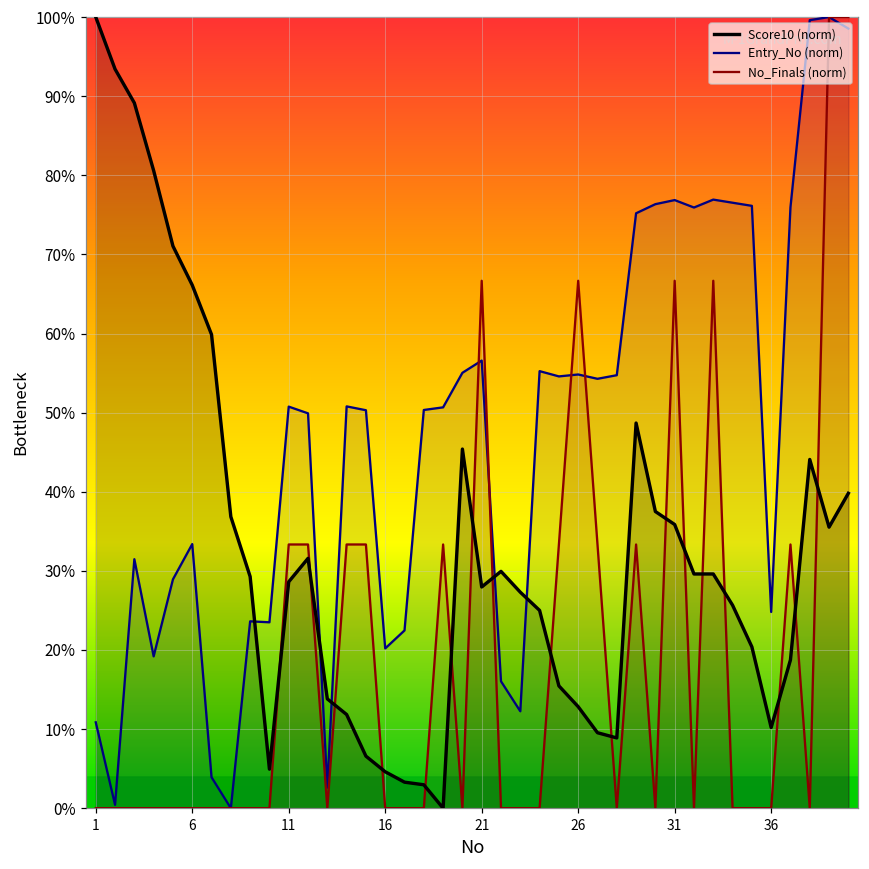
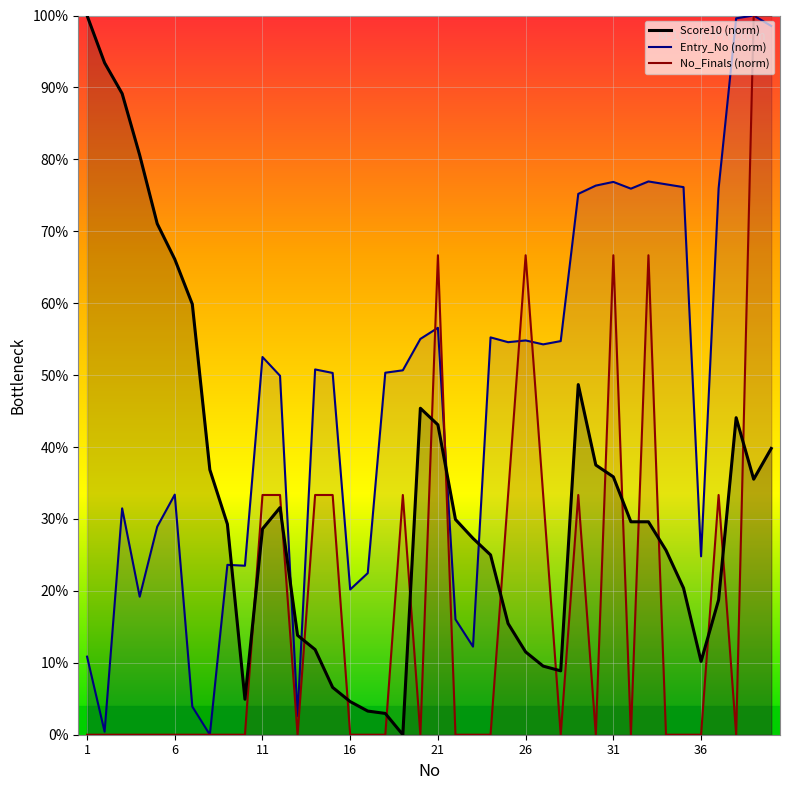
Entry_No (norm), 11: 51% -> 53%
Score10 (norm), 21: 28% -> 43%
Score10 (norm), 26: 13% -> 12%
